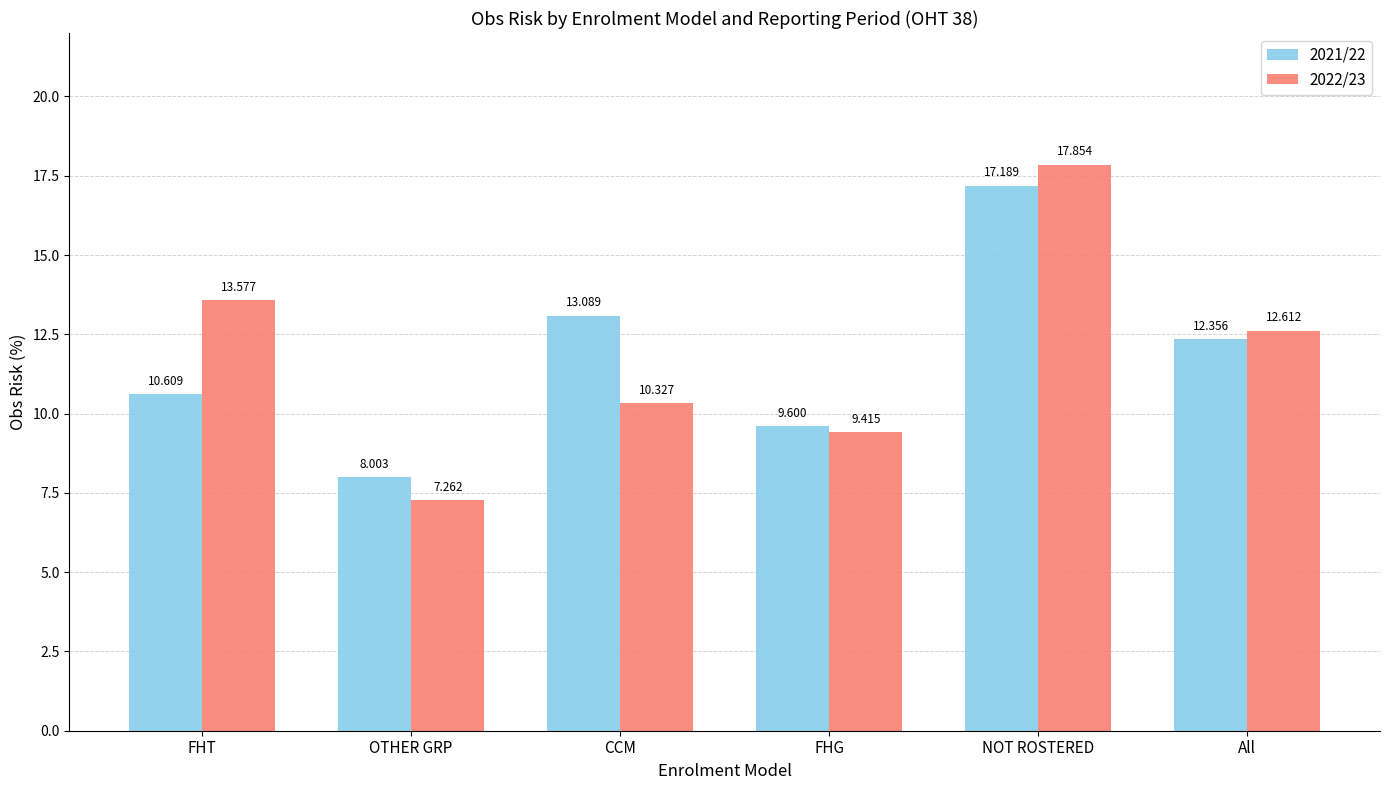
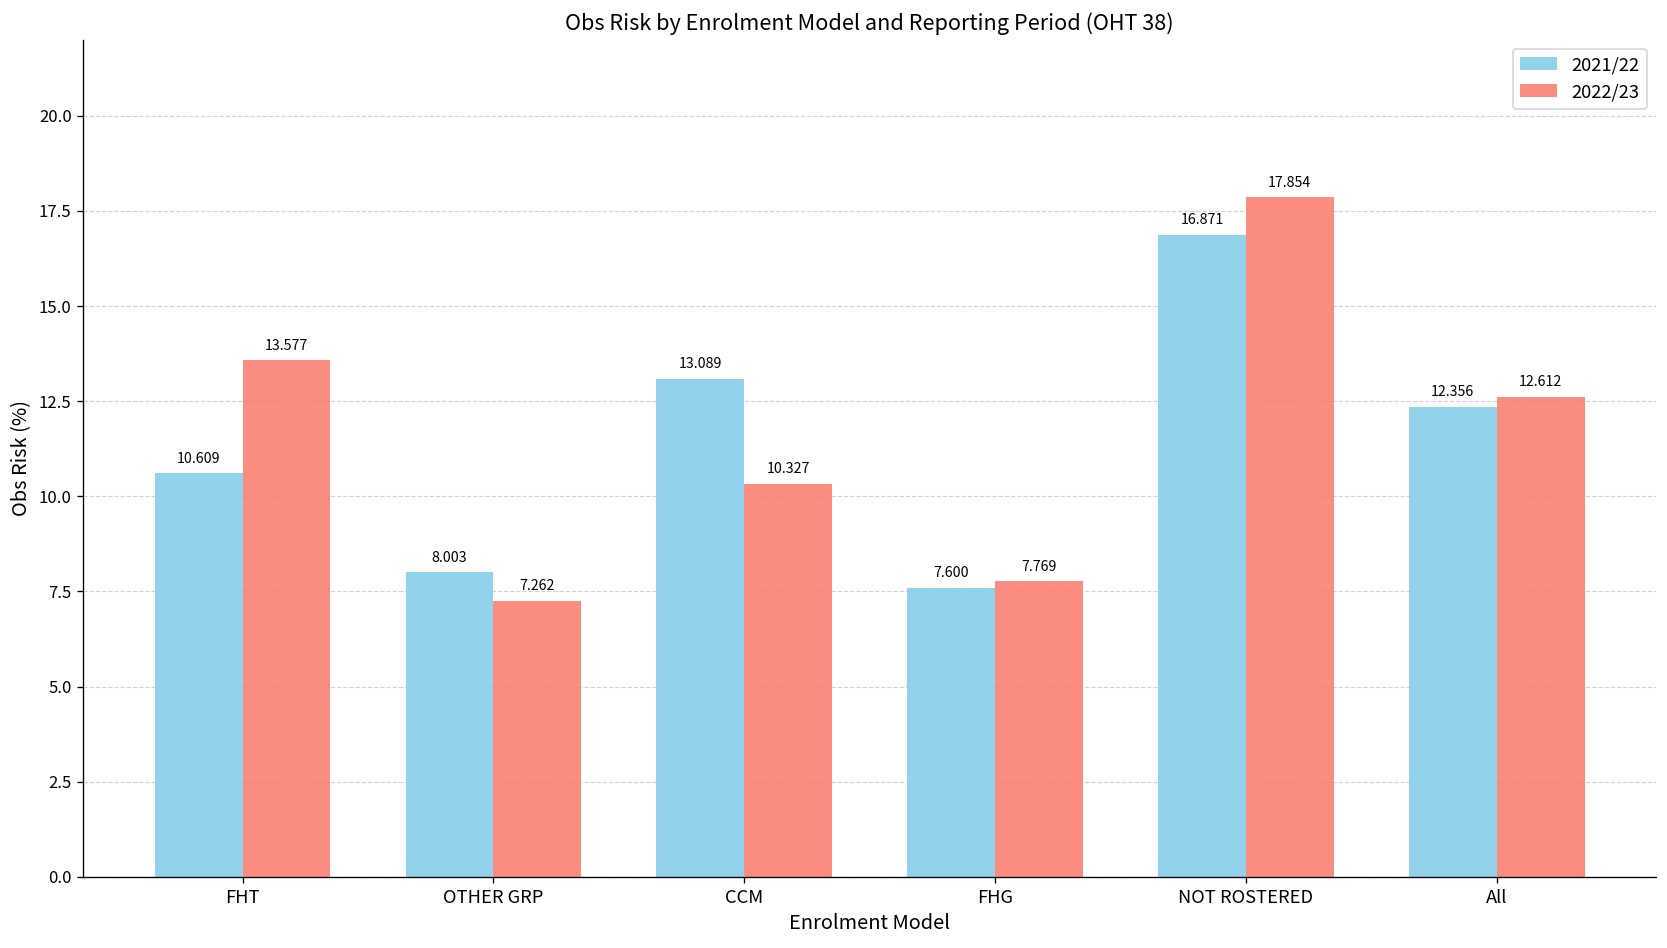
2021/22, FHG: 9.600 -> 7.600
2022/23, FHG: 9.415 -> 7.769
2021/22, NOT ROSTERED: 17.189 -> 16.871
